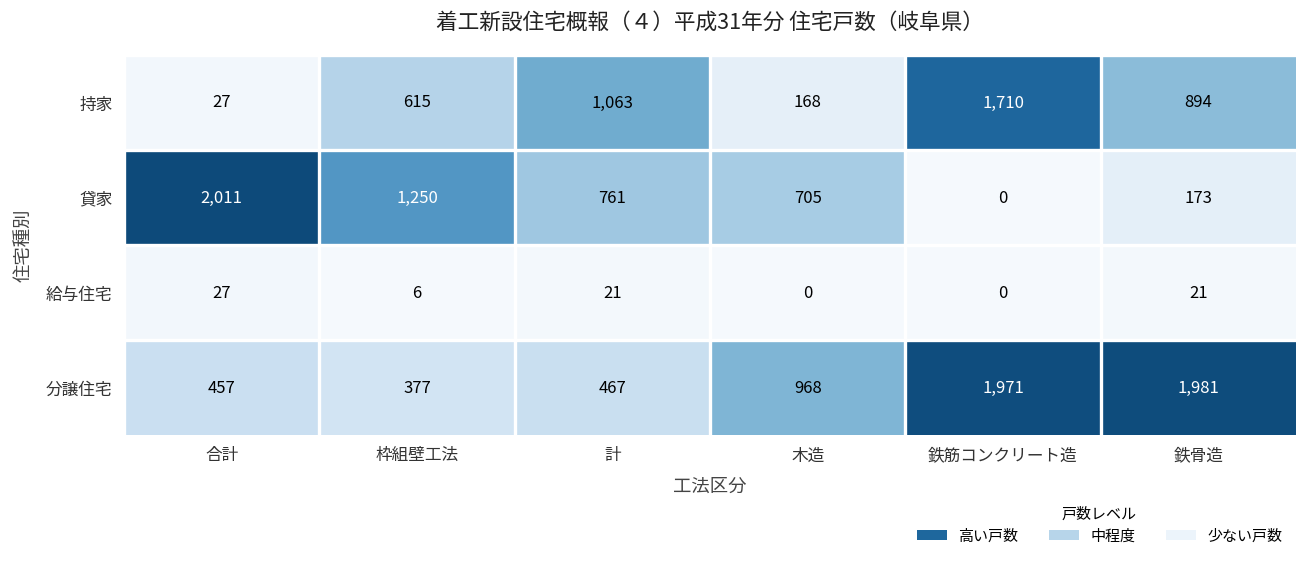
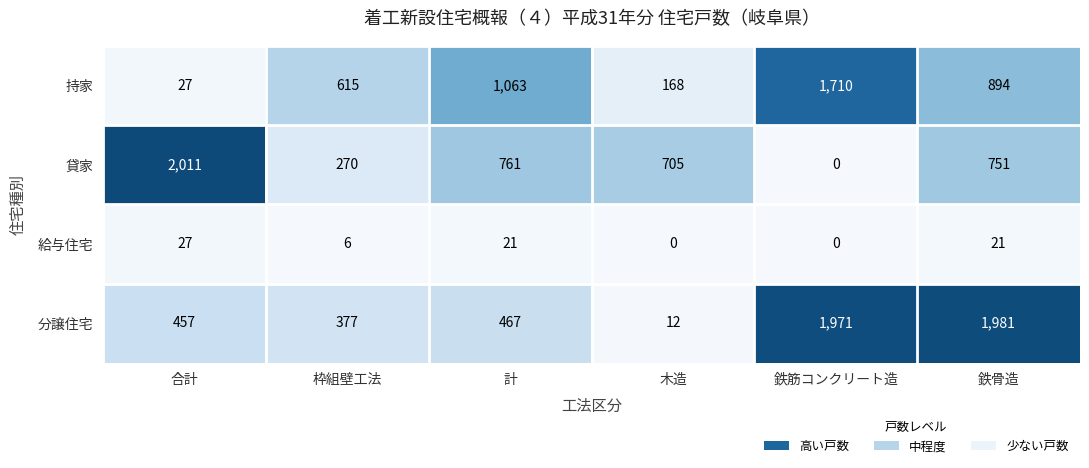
貸家, 枠組壁工法: 1,250 -> 270
貸家, 鉄骨造: 173 -> 751
分譲住宅, 木造: 968 -> 12
